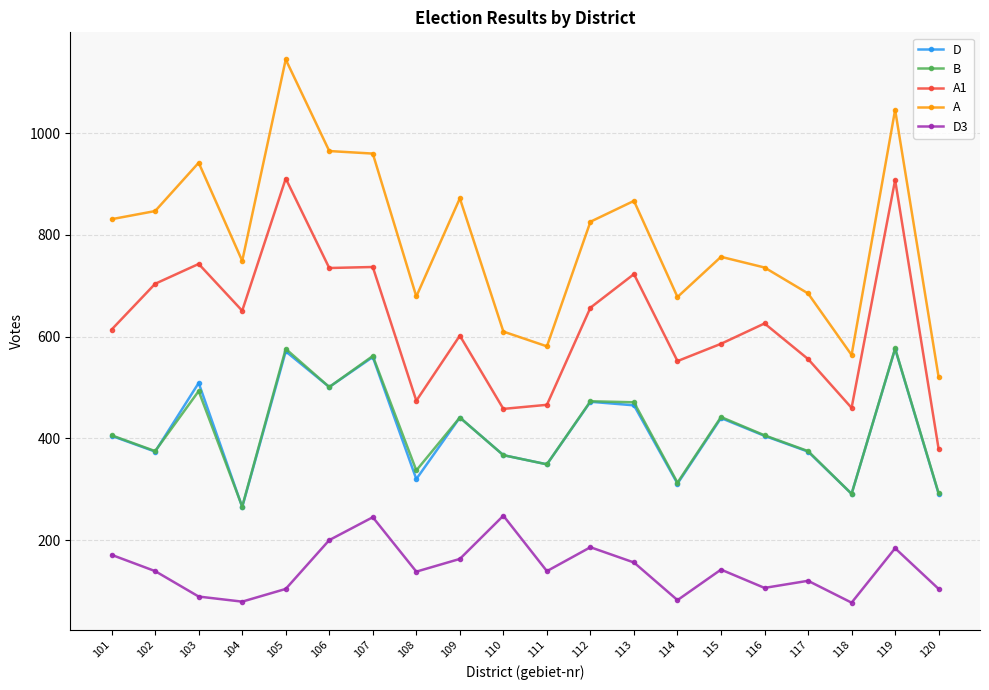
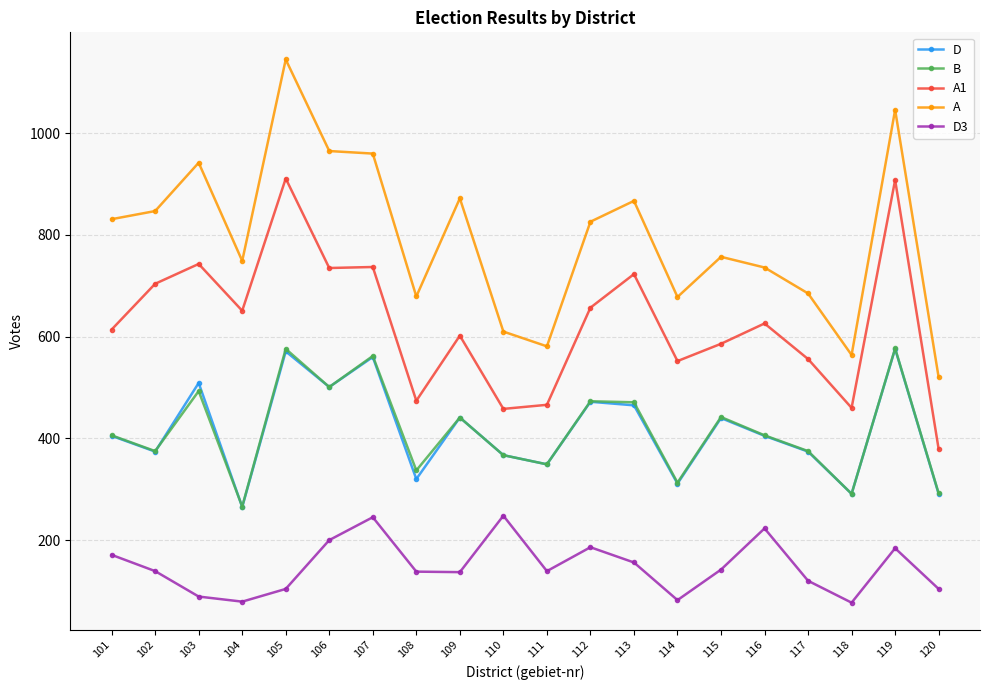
D3, 109: 160 -> 140
D3, 116: 110 -> 220
